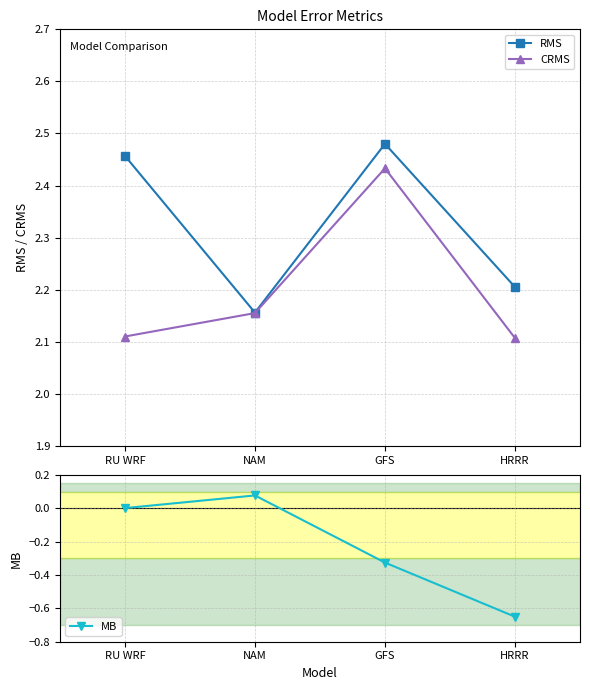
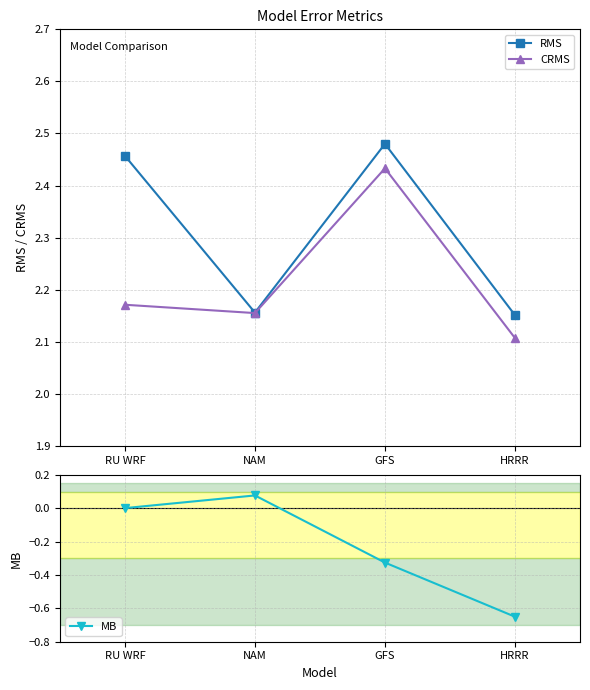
Model Error Metrics, CRMS, RU WRF: 2.11 -> 2.17
Model Error Metrics, RMS, HRRR: 2.21 -> 2.15
